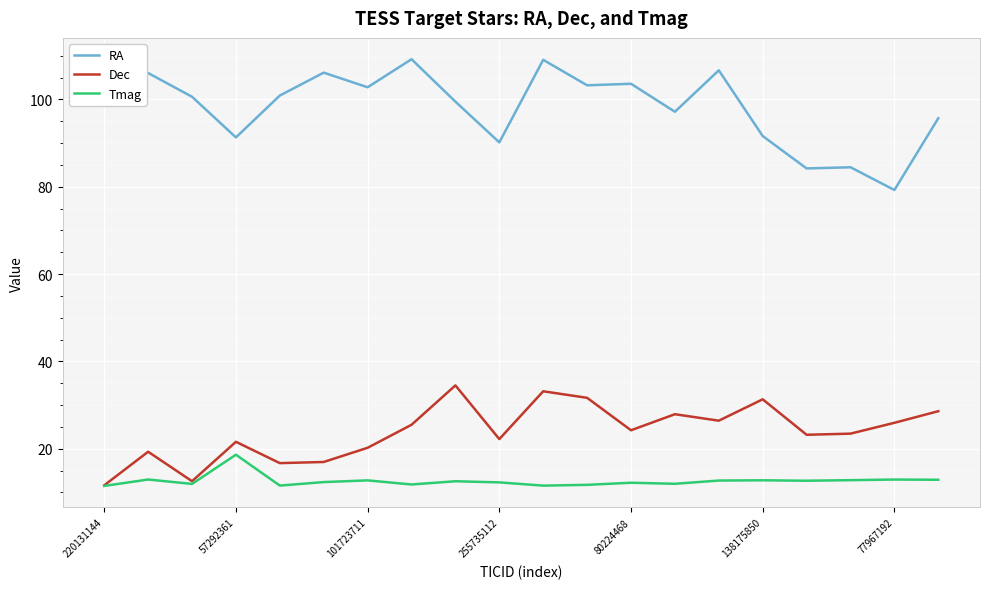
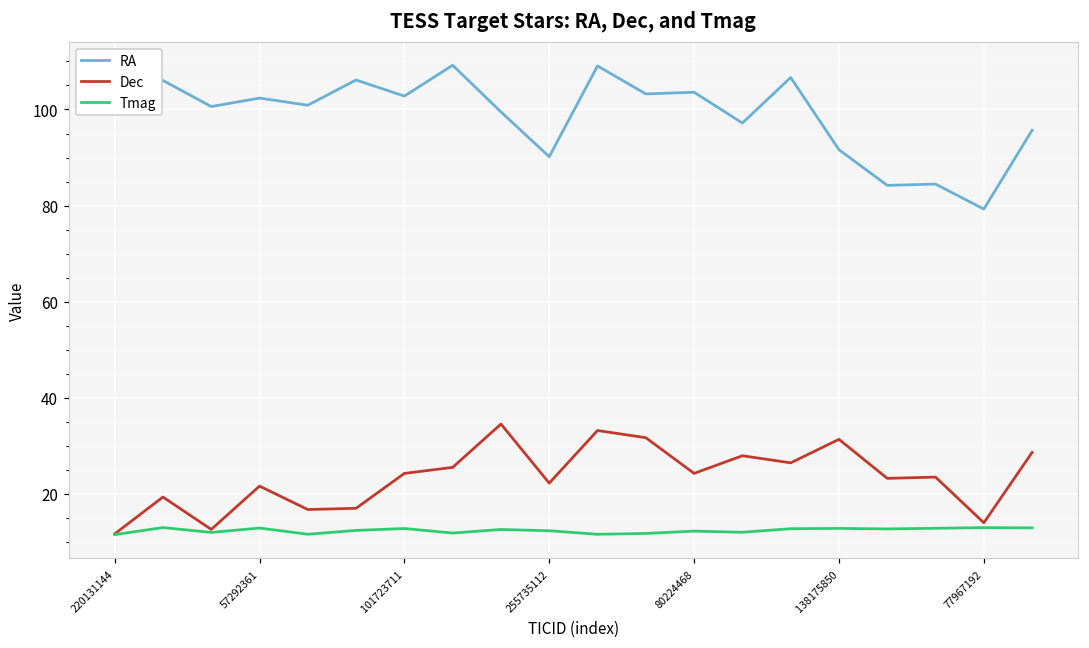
RA, 57292361: 91 -> 102
Tmag, 57292361: 19 -> 13
Dec, 101723711: 20 -> 24
Dec, 77967192: 26 -> 14
